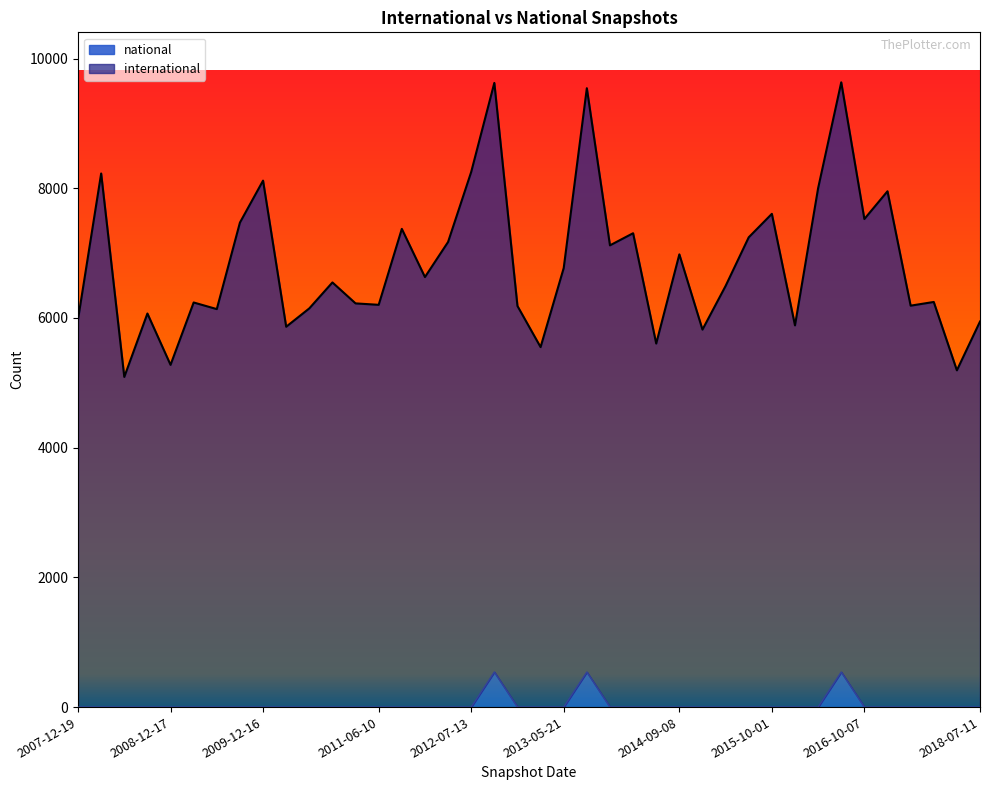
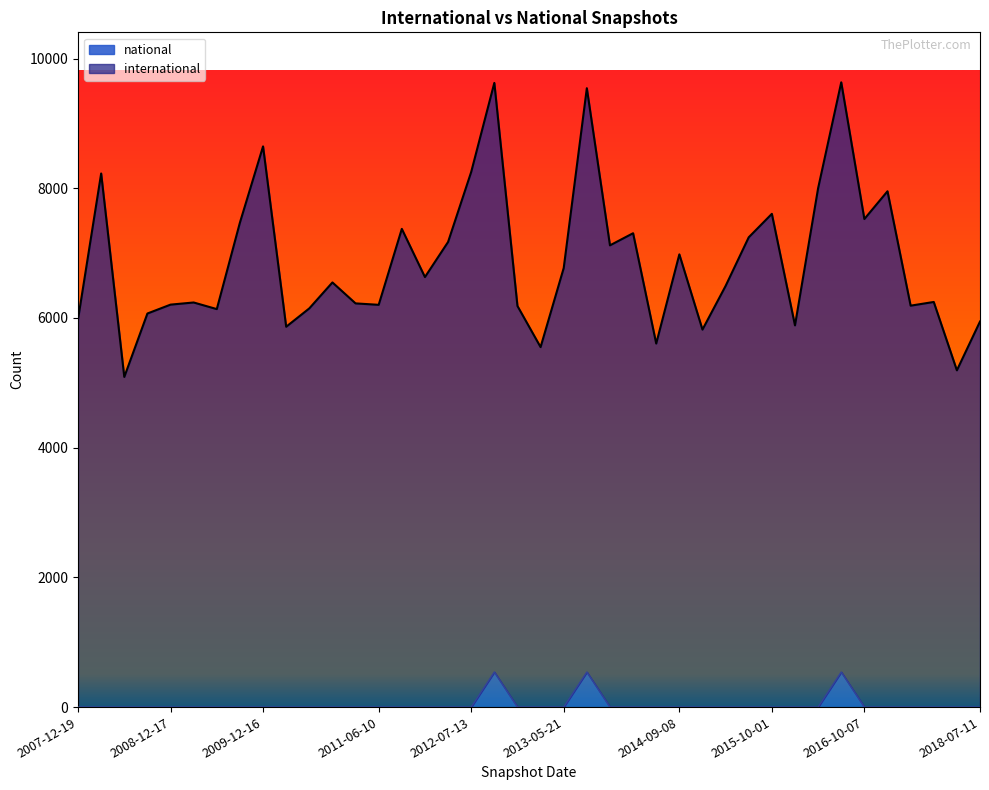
international, 2008-12-17: 5300 -> 6200
international, 2009-12-16: 8100 -> 8600
